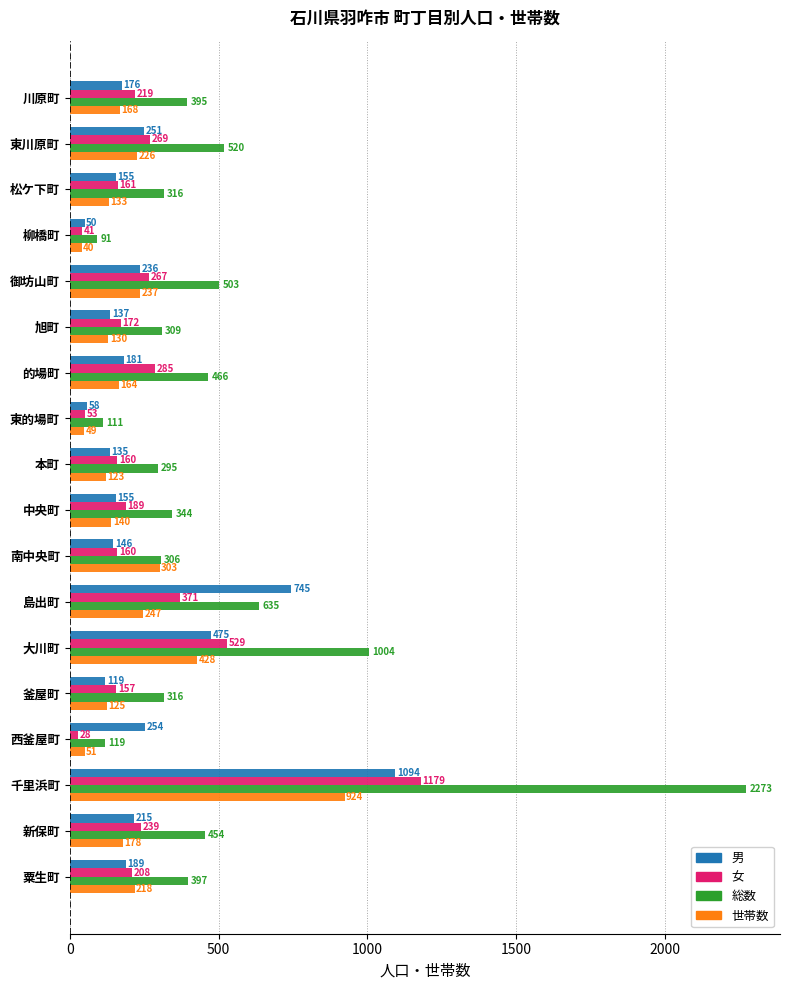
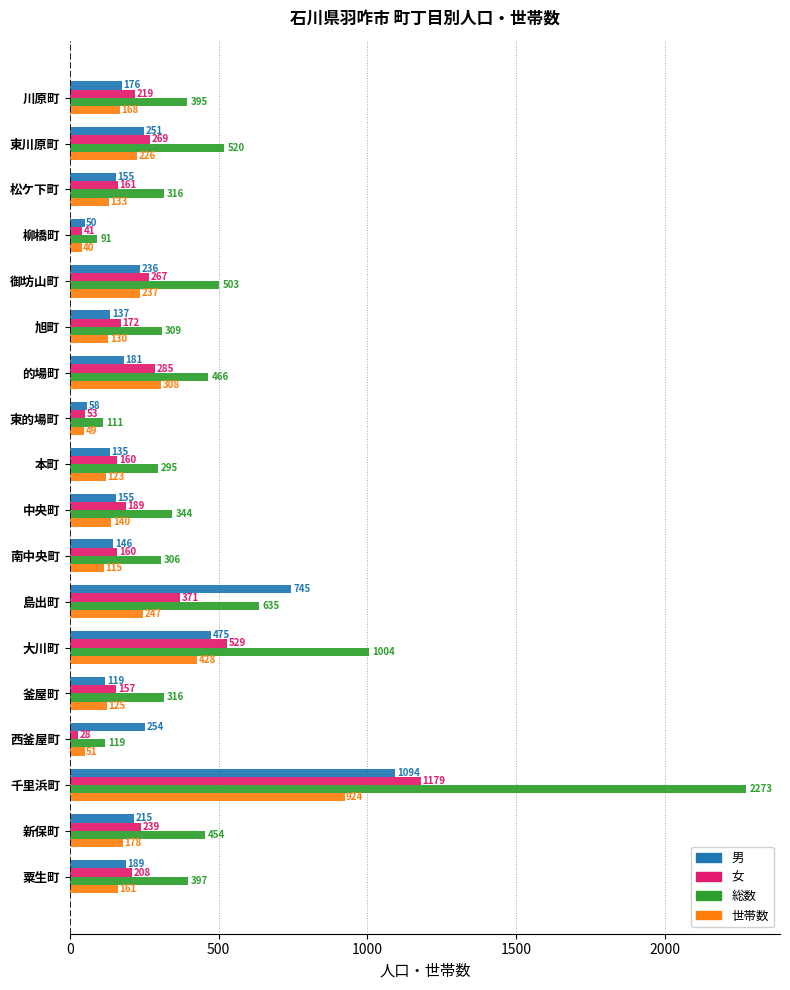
世帯数, 的場町: 164 -> 308
世帯数, 南中央町: 303 -> 115
世帯数, 粟生町: 218 -> 161
